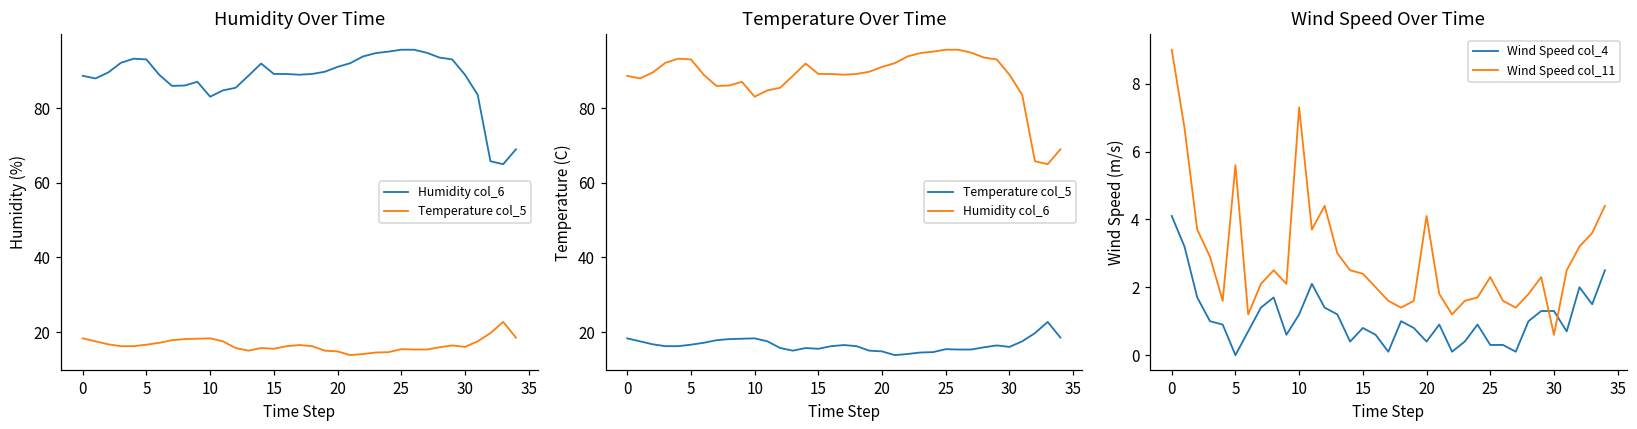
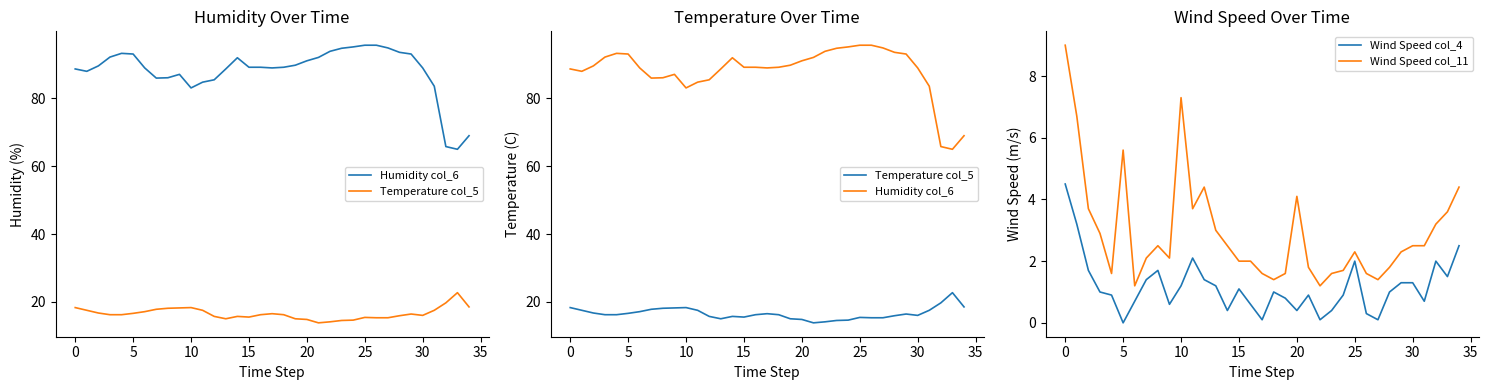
Wind Speed Over Time, Wind Speed col_4, 0: 4.1 -> 4.5
Wind Speed Over Time, Wind Speed col_4, 15: 0.8 -> 1.1
Wind Speed Over Time, Wind Speed col_11, 15: 2.4 -> 2.0
Wind Speed Over Time, Wind Speed col_4, 25: 0.3 -> 2.0
Wind Speed Over Time, Wind Speed col_11, 30: 0.6 -> 2.5
